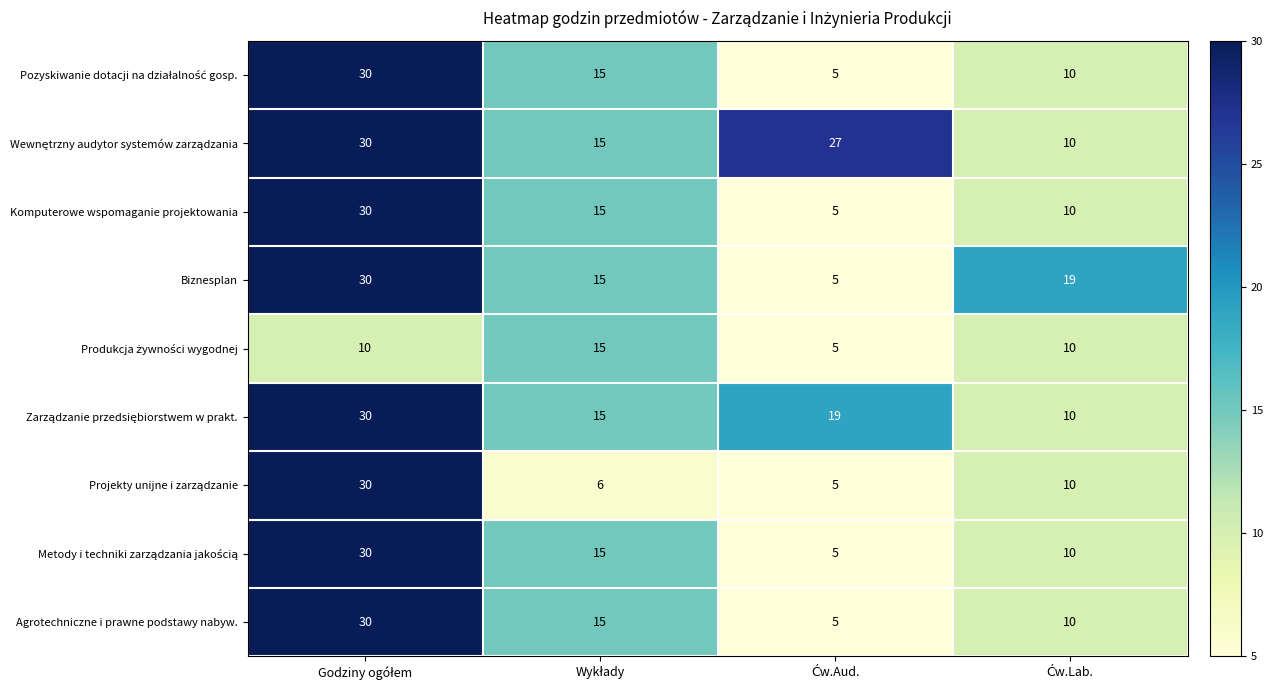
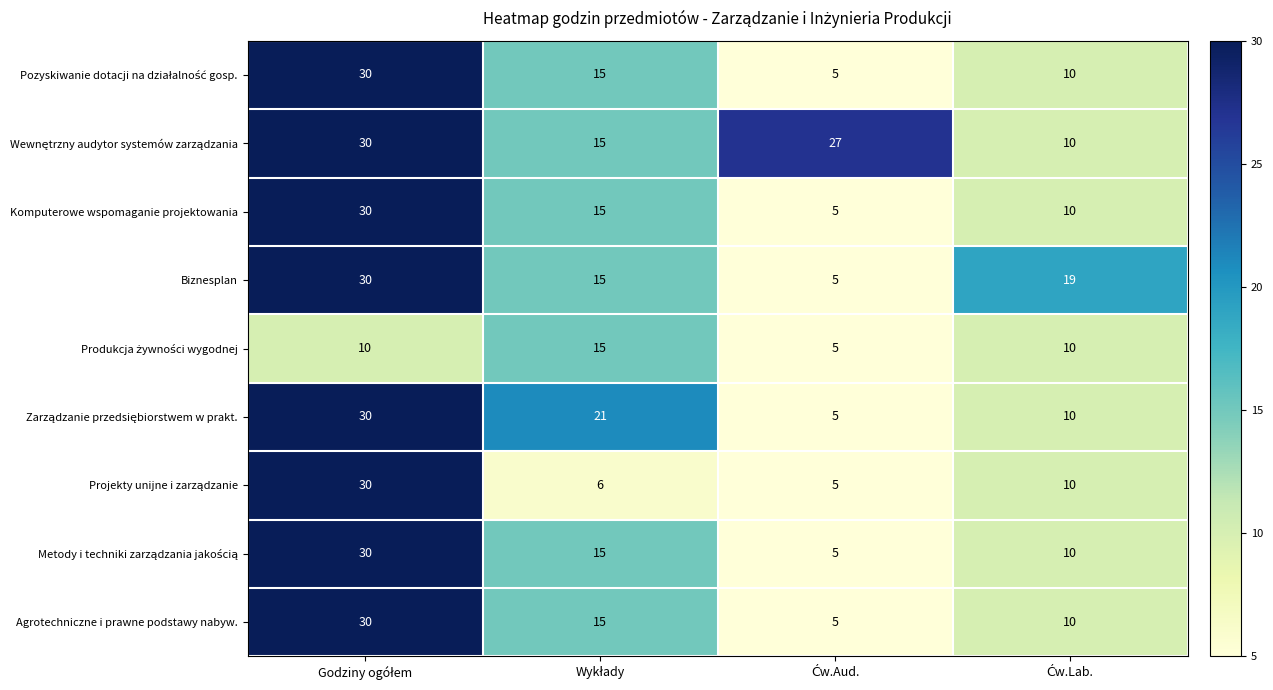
Zarządzanie przedsiębiorstwem w prakt., Wykłady: 15 -> 21
Zarządzanie przedsiębiorstwem w prakt., Ćw.Aud.: 19 -> 5
